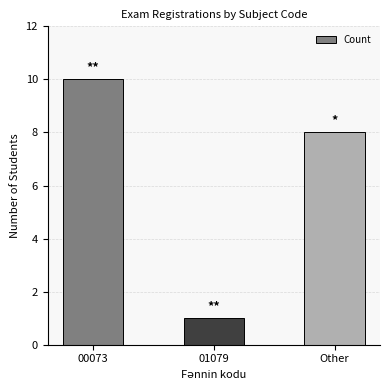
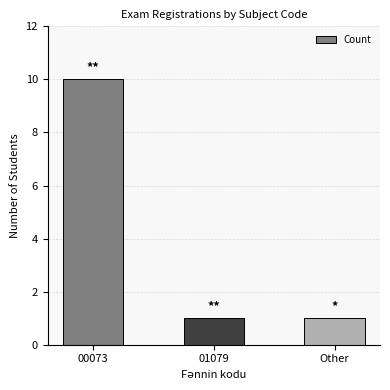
Other: 8 -> 1
